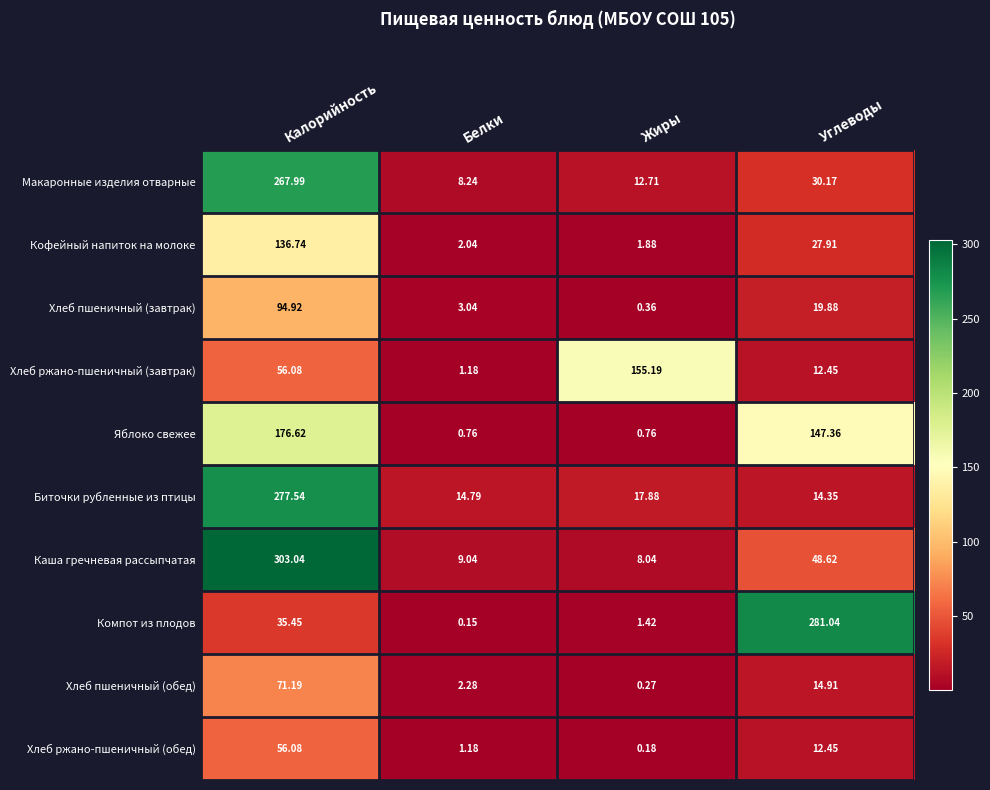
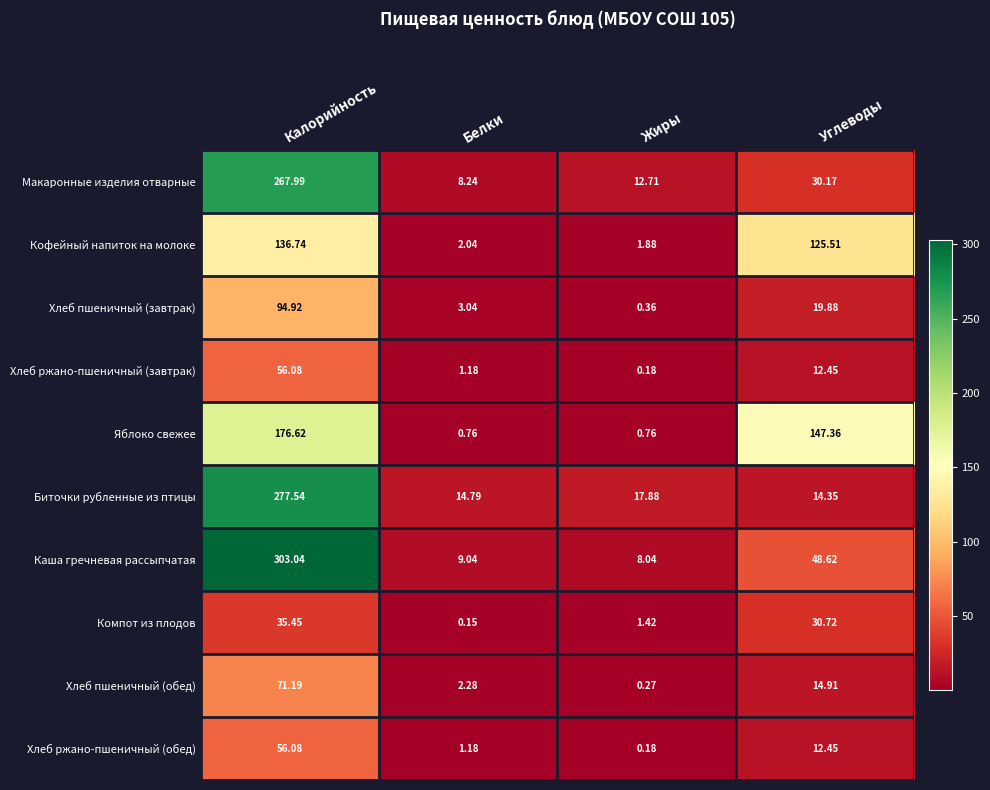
Кофейный напиток на молоке, Углеводы: 27.91 -> 125.51
Хлеб ржано-пшеничный (завтрак), Жиры: 155.19 -> 0.18
Компот из плодов, Углеводы: 281.04 -> 30.72
